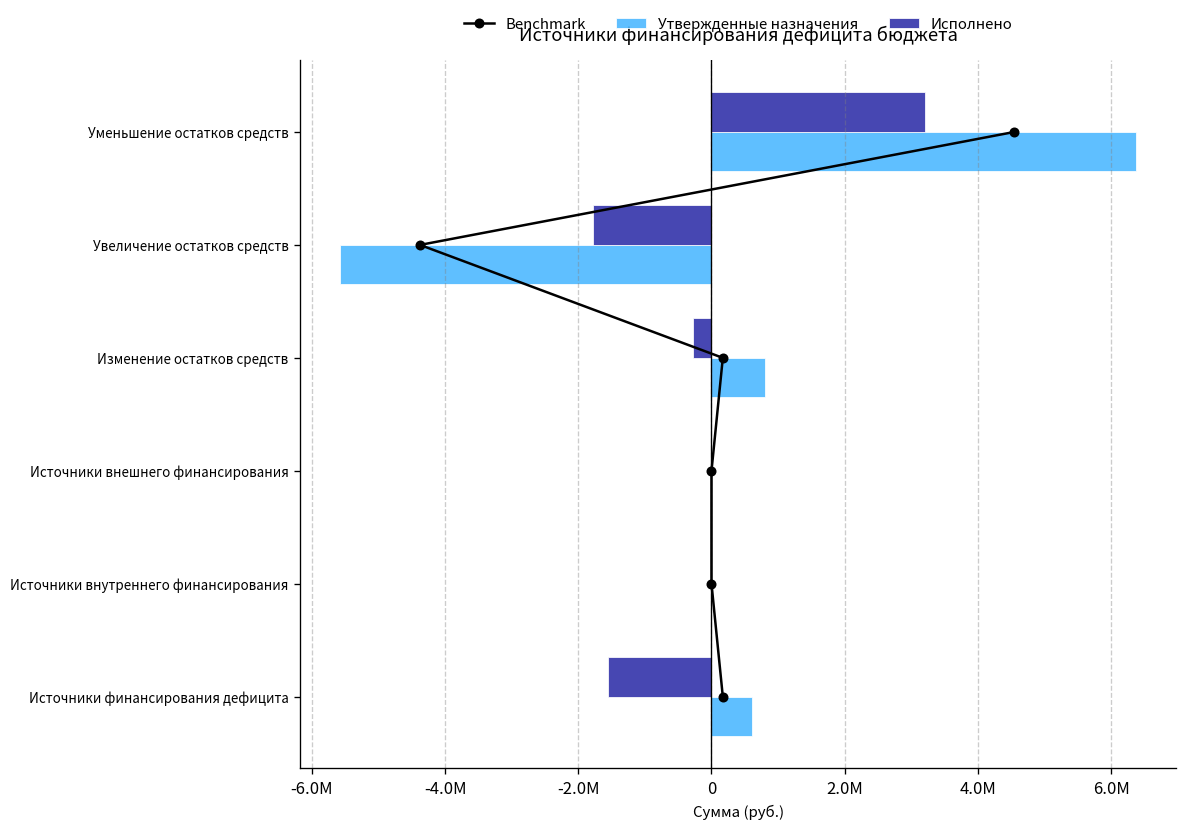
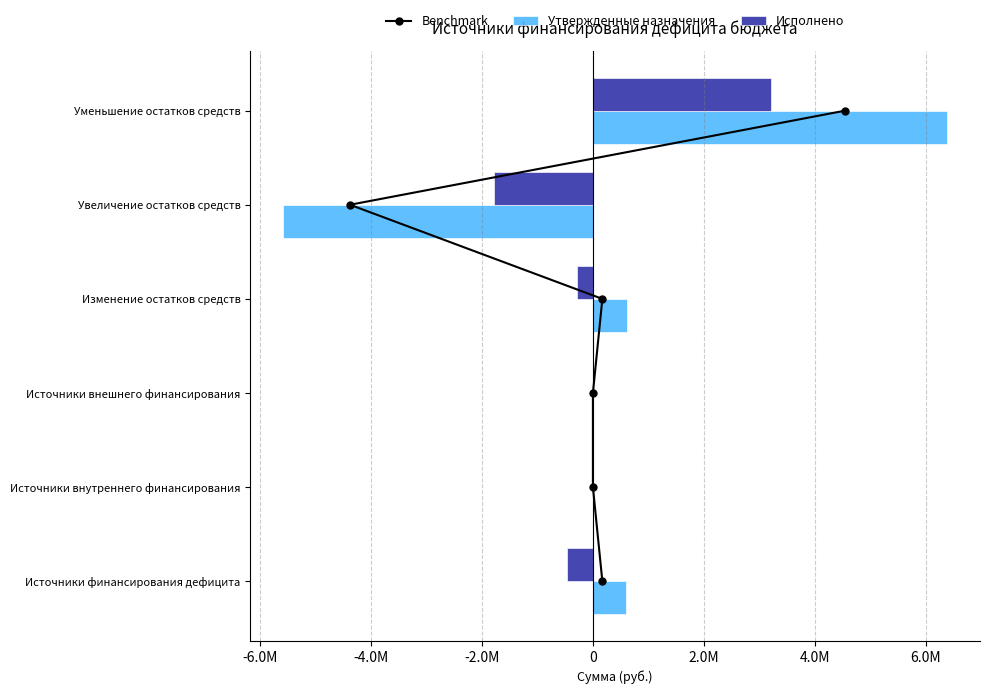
Утвержденные назначения, Изменение остатков средств: 800000 -> 600000
Исполнено, Источники финансирования дефицита: -1600000 -> -500000
